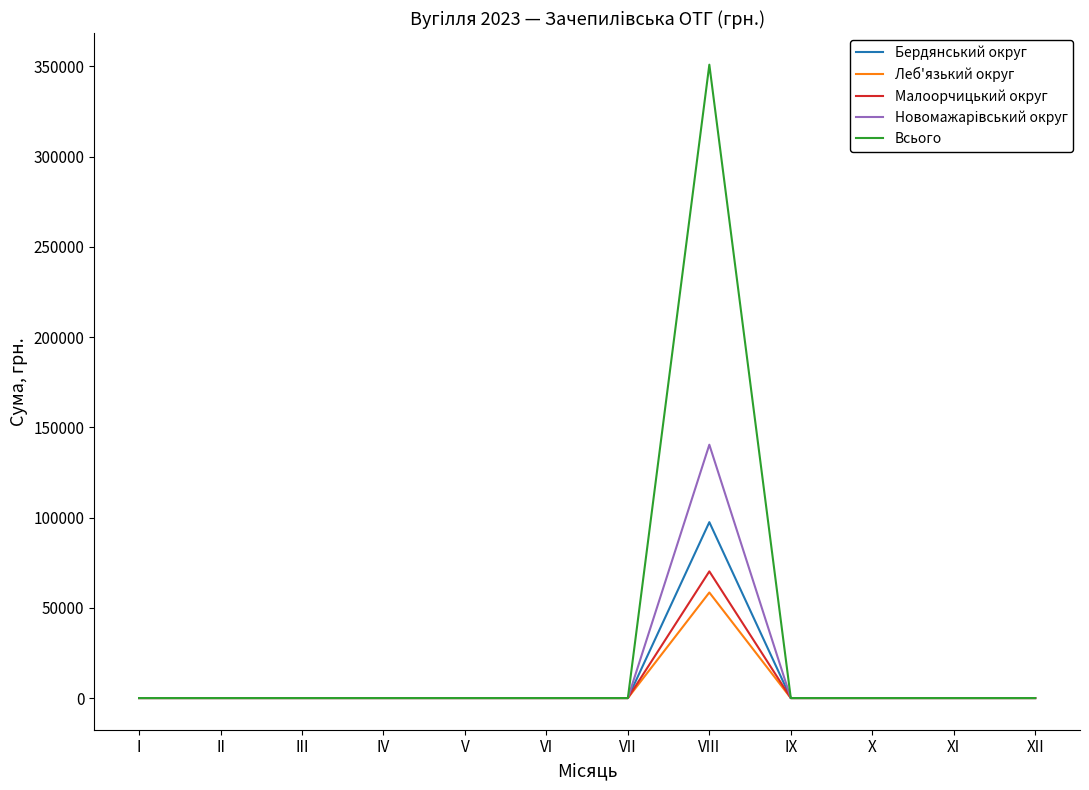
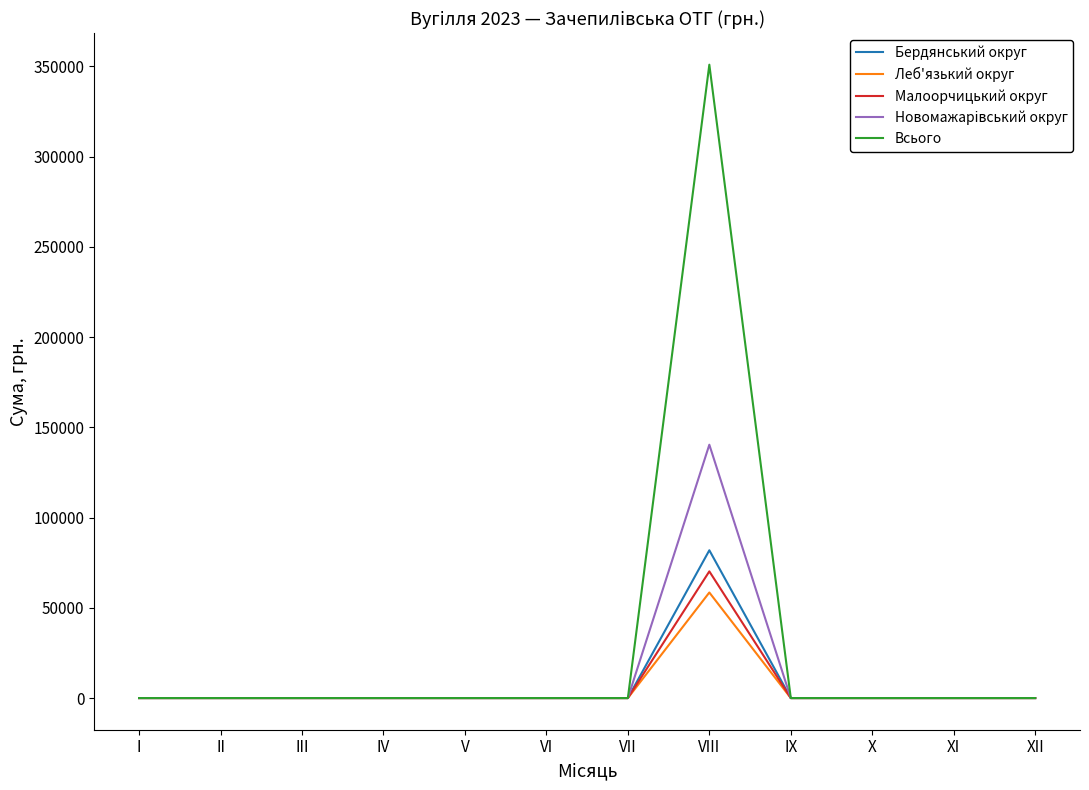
Бердянський округ, VIII: 97000 -> 82000
